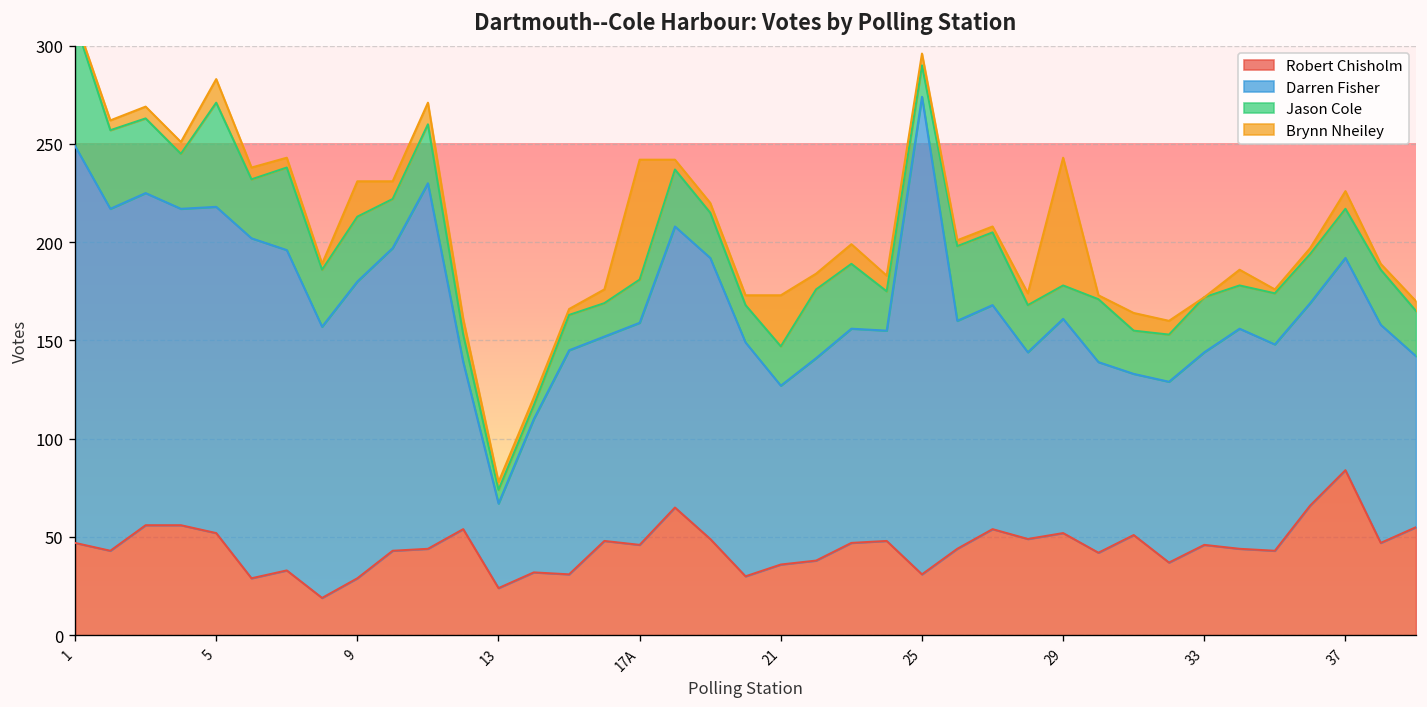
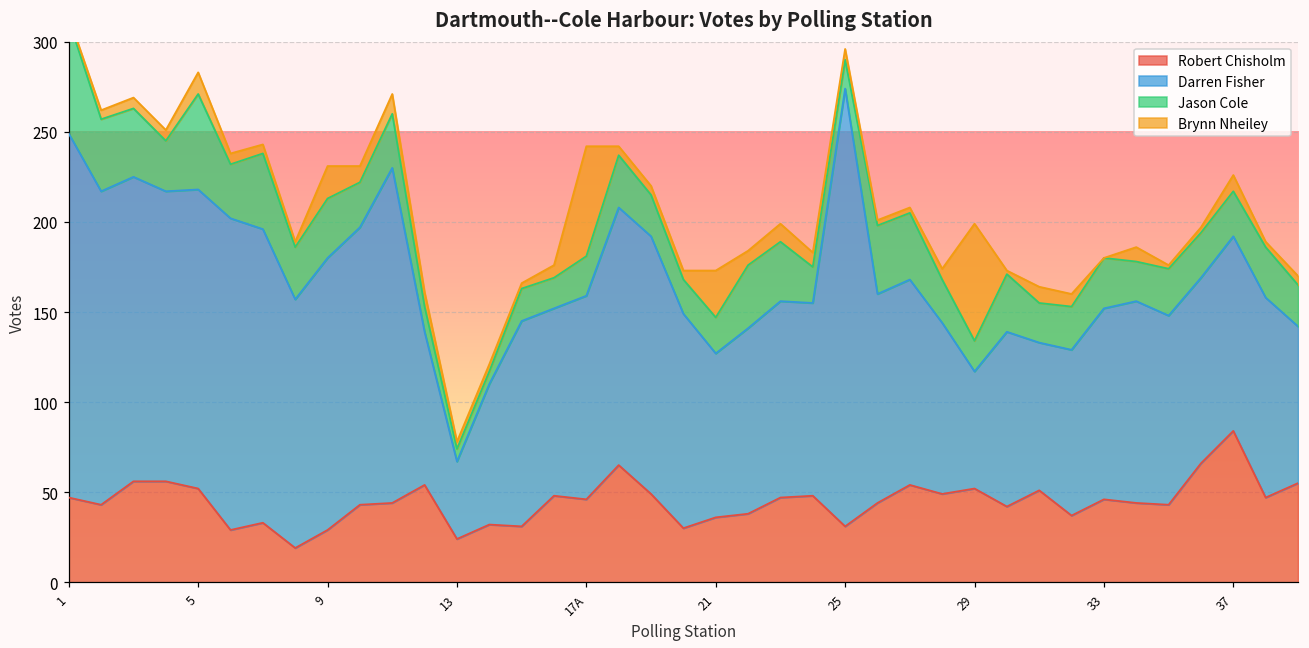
Darren Fisher, 29: 109 -> 65
Darren Fisher, 33: 98 -> 106
